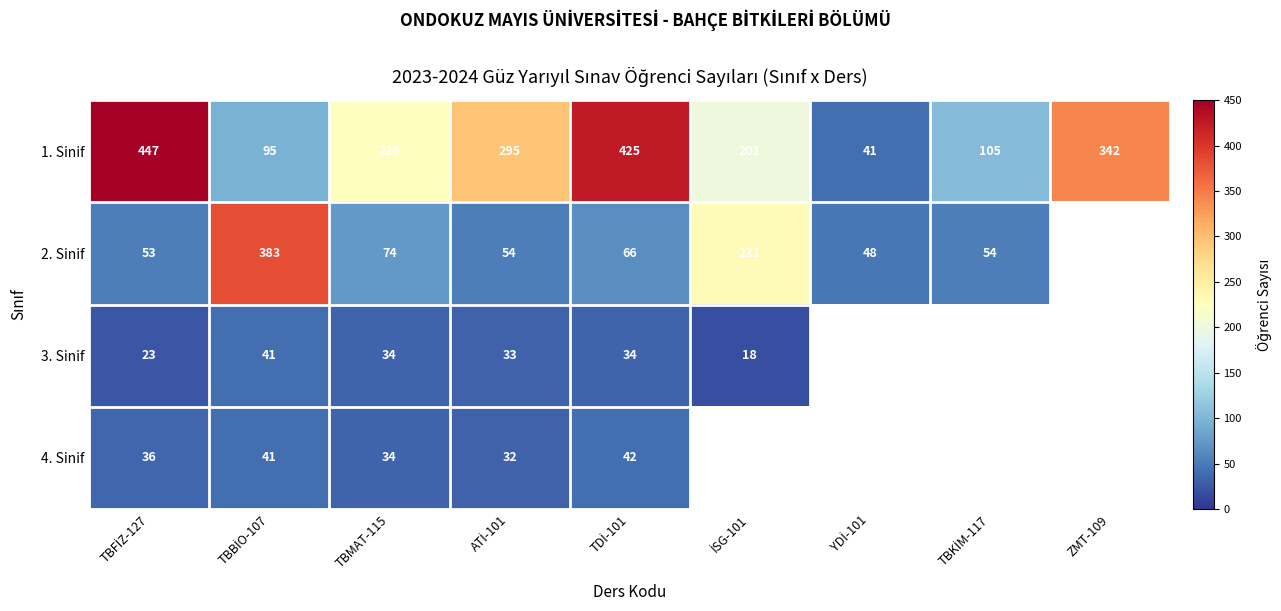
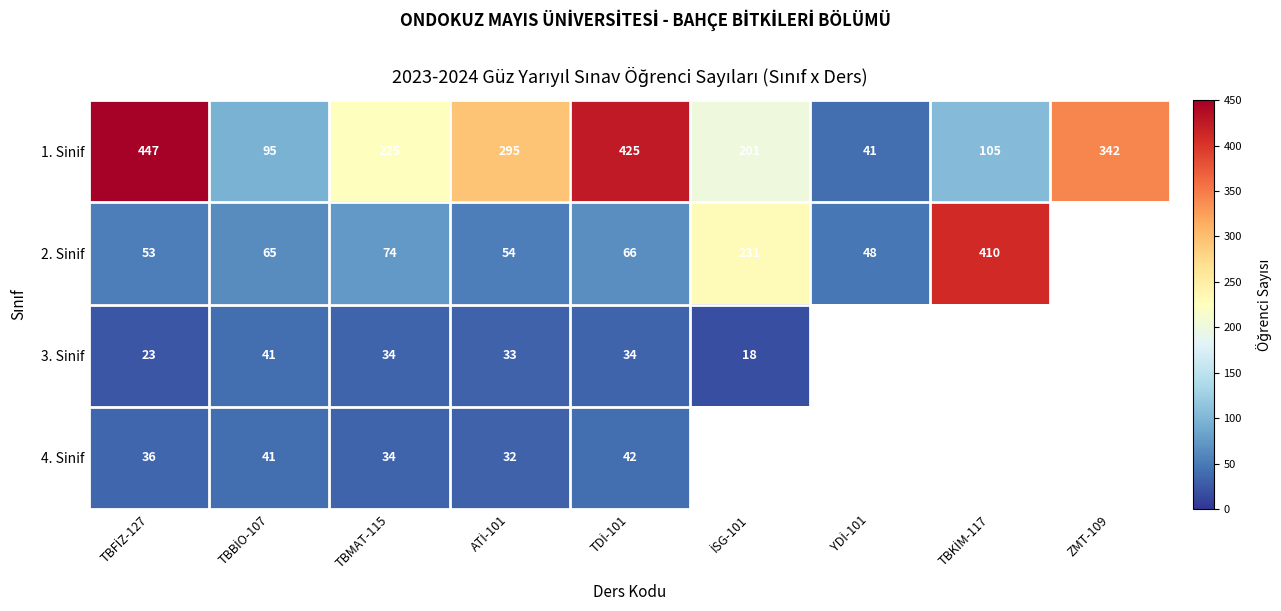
2. Sinif, TBBİO-107: 383 -> 65
2. Sinif, TBKİM-117: 54 -> 410
